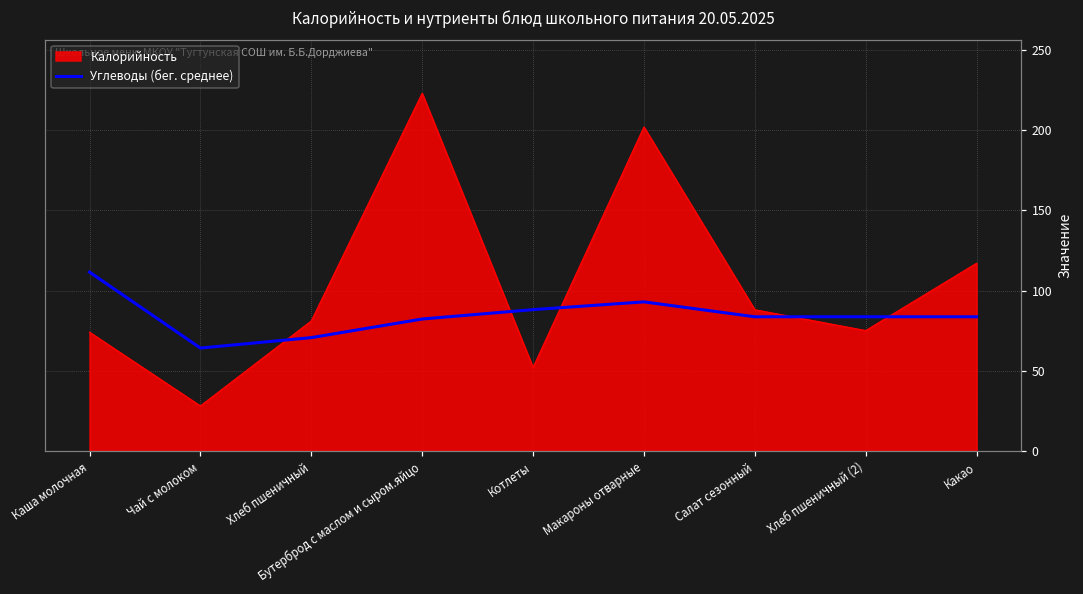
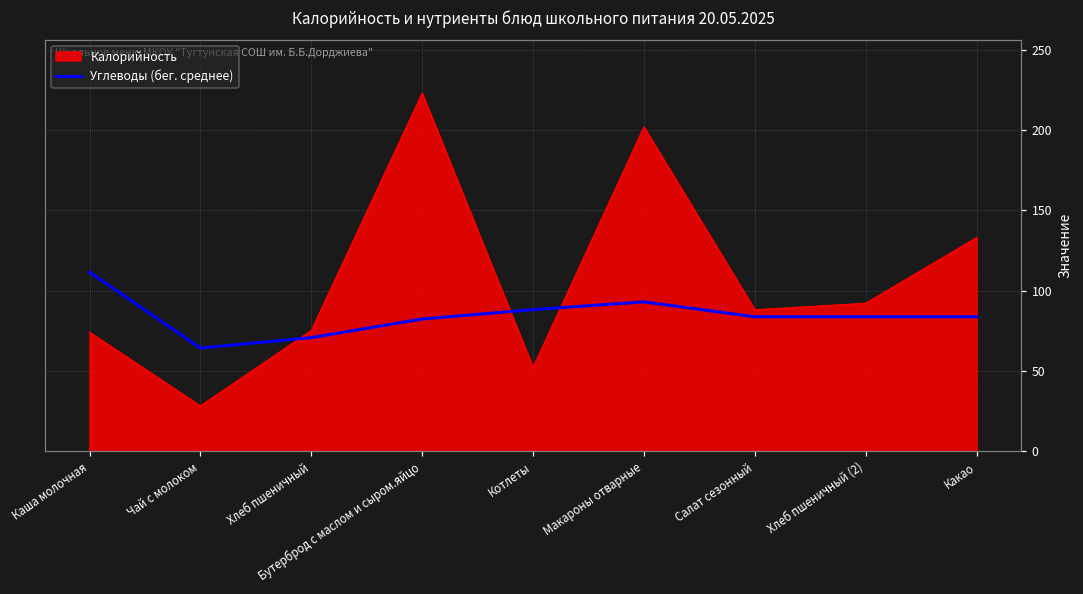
Калорийность, Хлеб пшеничный: 81 -> 75
Калорийность, Хлеб пшеничный (2): 75 -> 92
Калорийность, Какао: 117 -> 133
